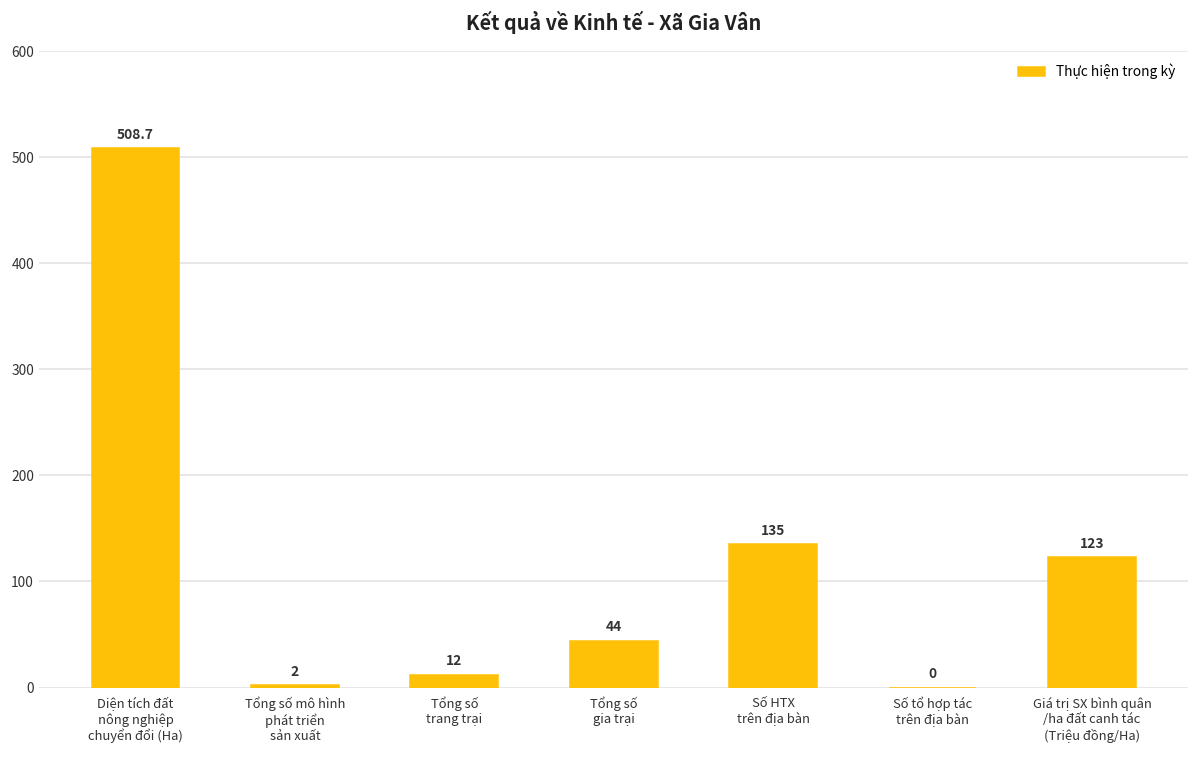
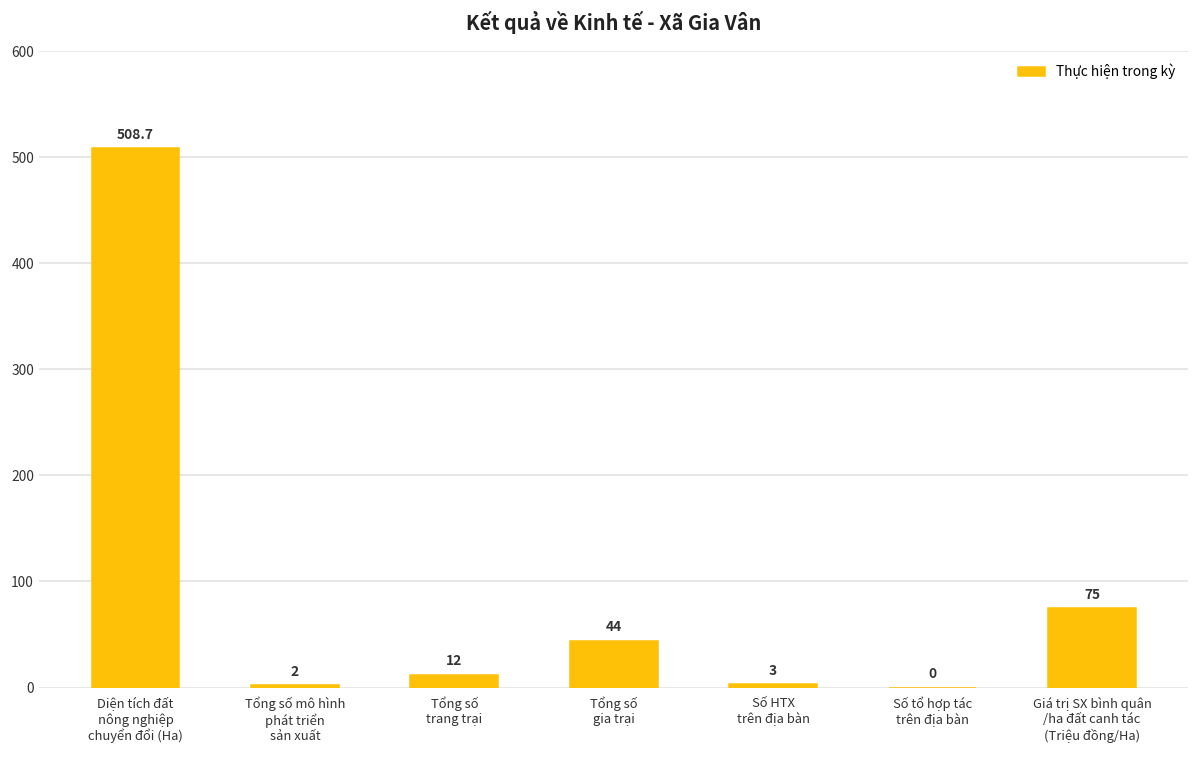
Số HTX trên địa bàn: 135 -> 3
Giá trị SX bình quân /ha đất canh tác (Triệu đồng/Ha): 123 -> 75
